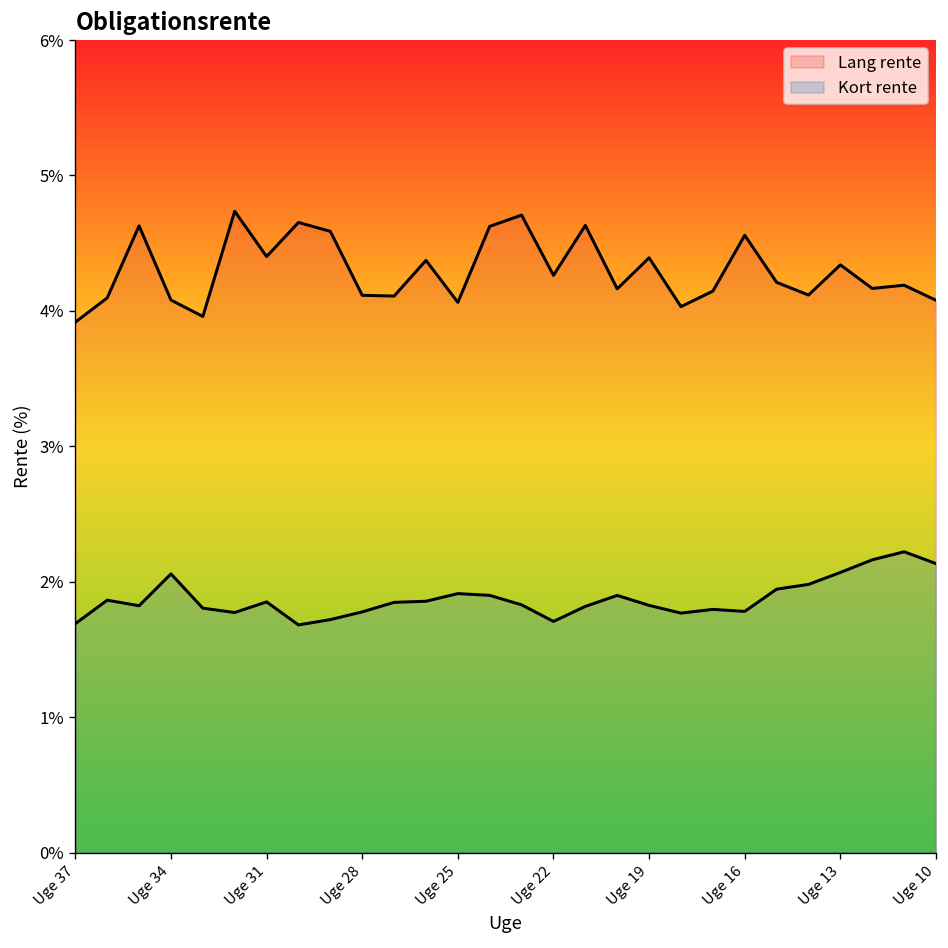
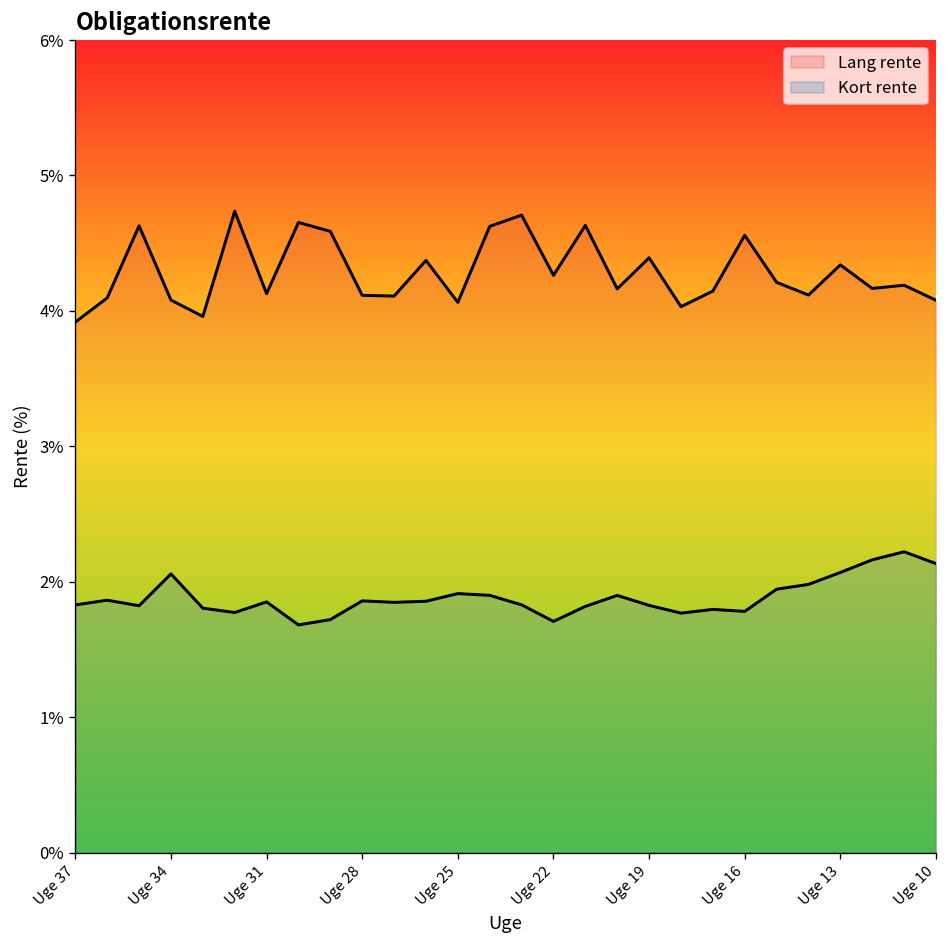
Kort rente, Uge 37: 1.69% -> 1.83%
Lang rente, Uge 31: 4.40% -> 4.13%
Kort rente, Uge 28: 1.78% -> 1.86%
